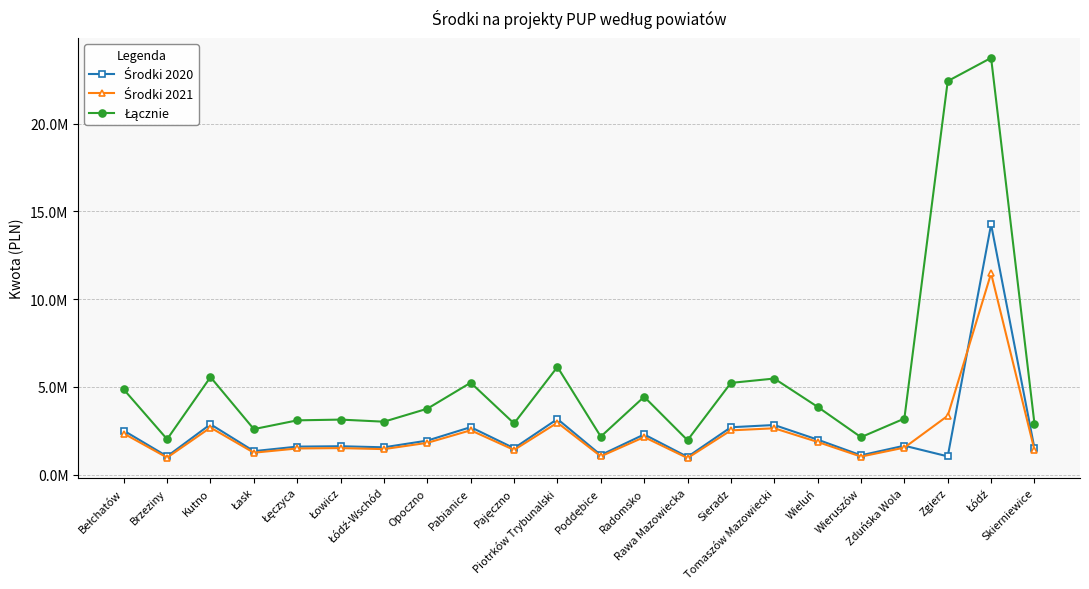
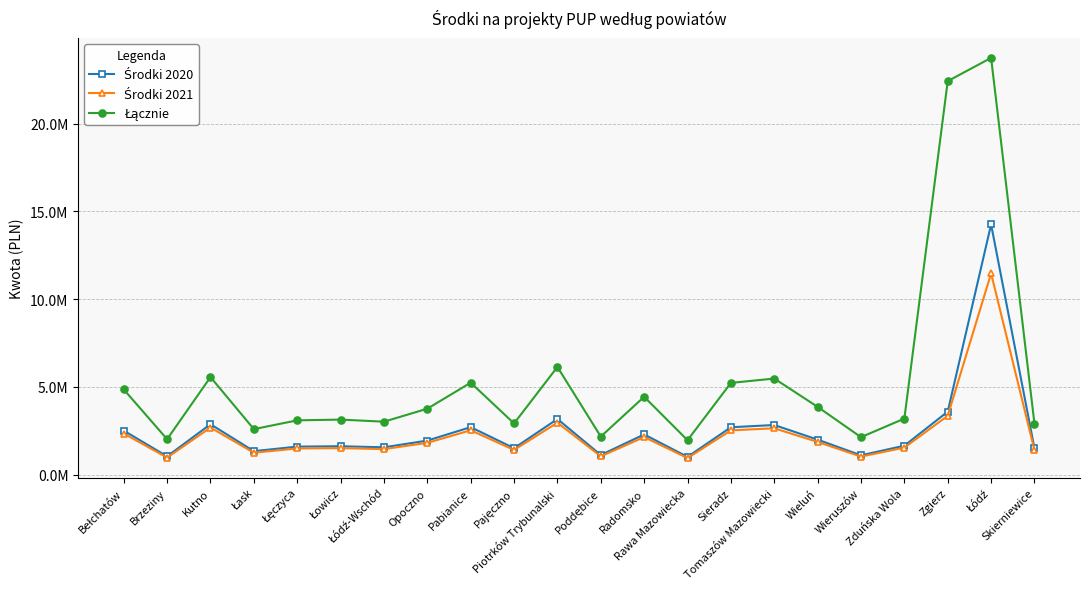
Środki 2020, Zgierz: 1000000 -> 3600000
